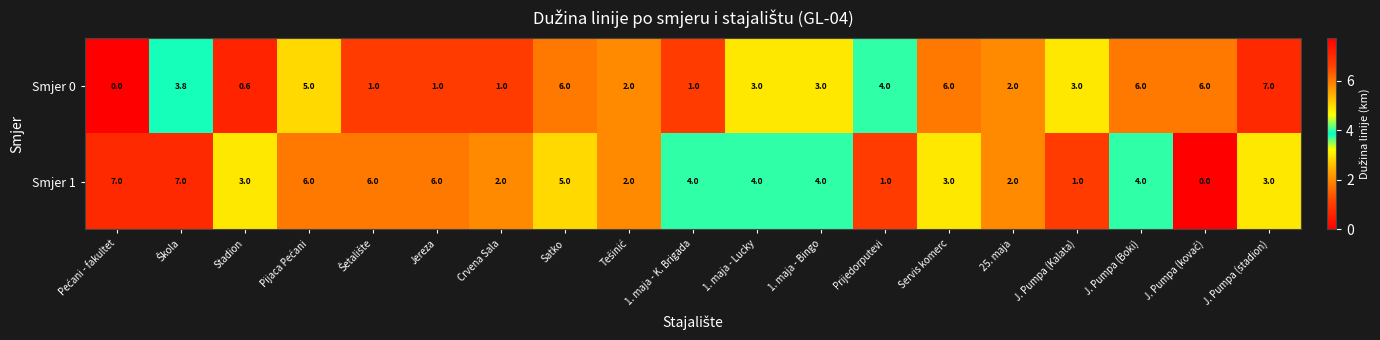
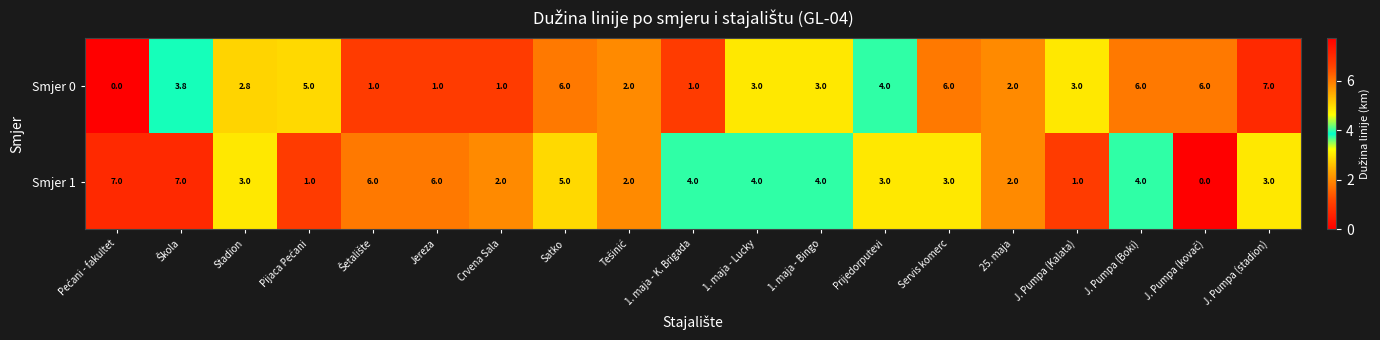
Smjer 0, Stadion: 0.6 -> 2.8
Smjer 1, Pijaca Pećani: 6.0 -> 1.0
Smjer 1, Prijedorputevi: 1.0 -> 3.0
